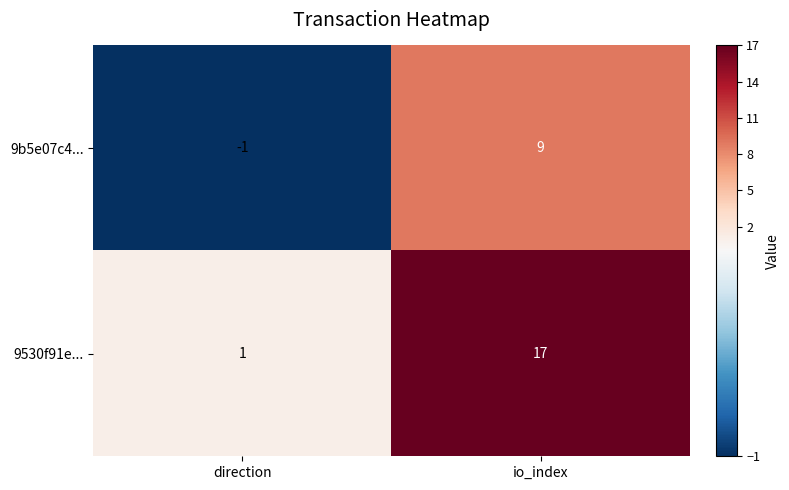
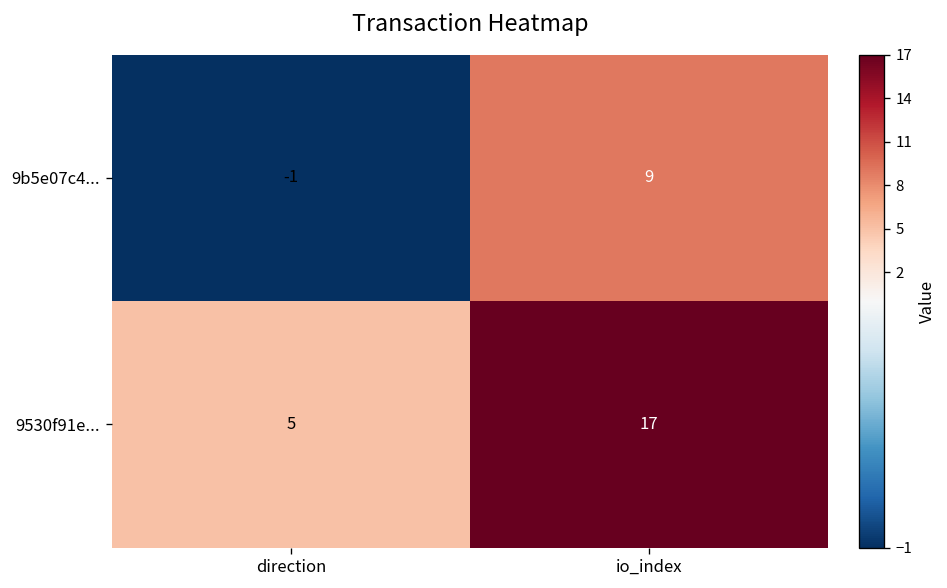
9530f91e..., direction: 1 -> 5
